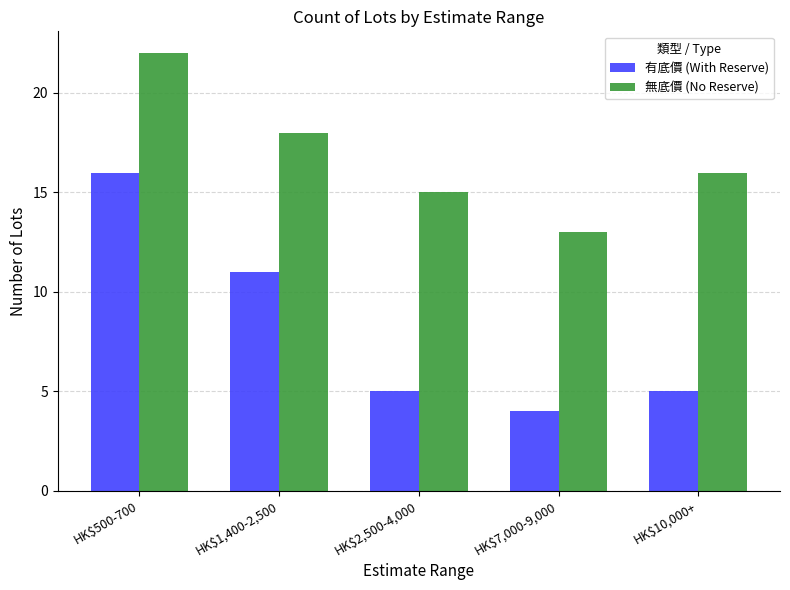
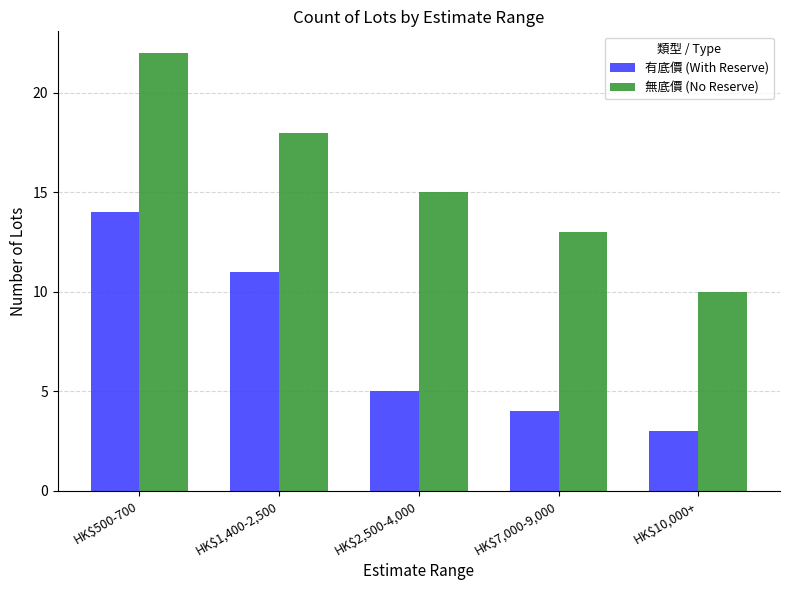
有底價 (With Reserve), HK$500-700: 16 -> 14
有底價 (With Reserve), HK$10,000+: 5 -> 3
無底價 (No Reserve), HK$10,000+: 16 -> 10
